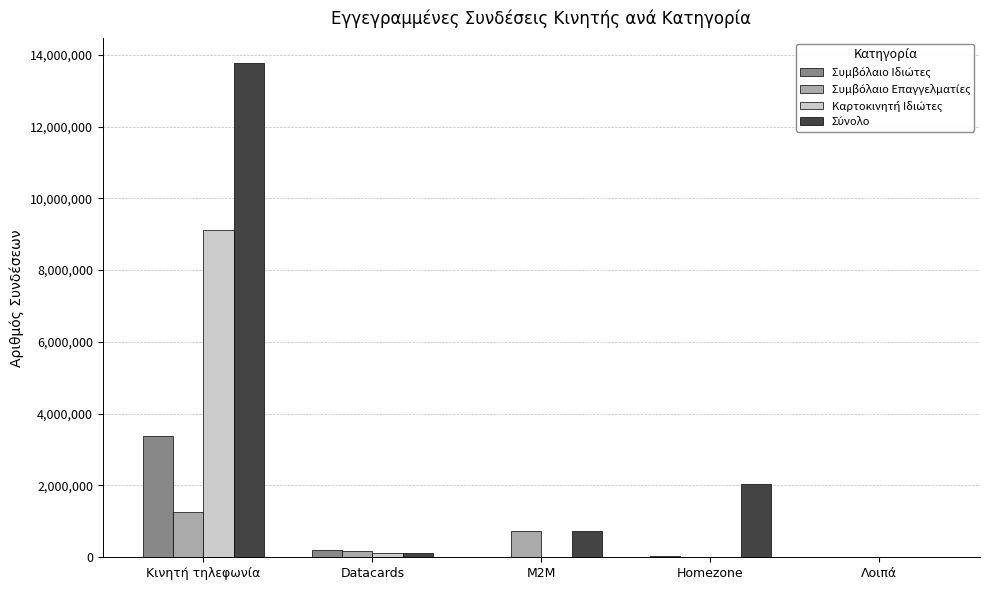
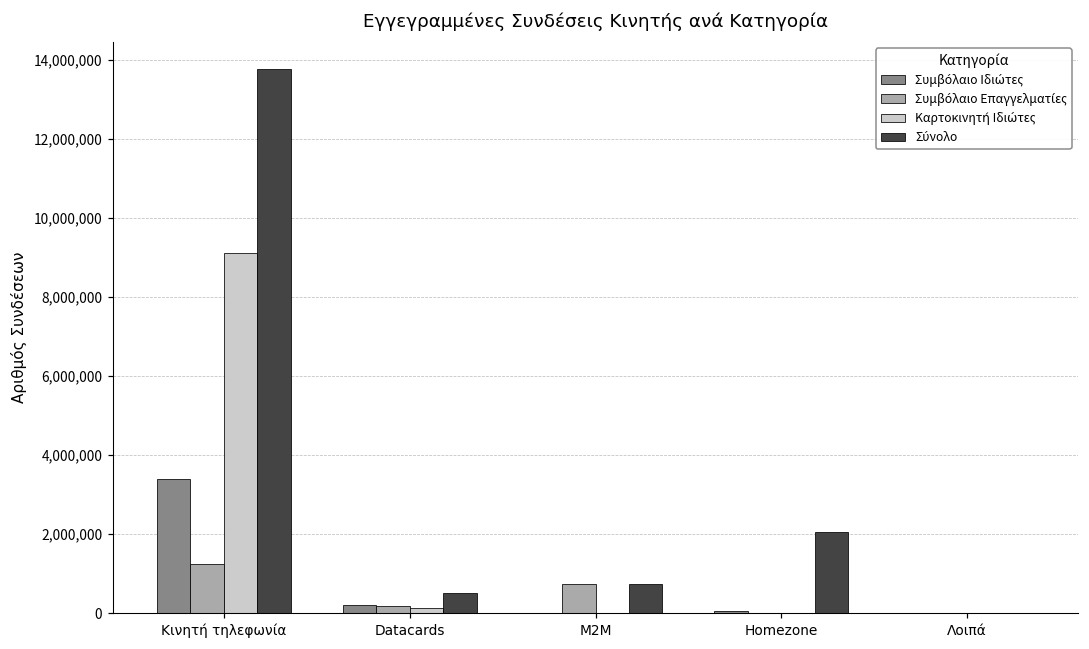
Σύνολο, Datacards: 100,000 -> 500,000
